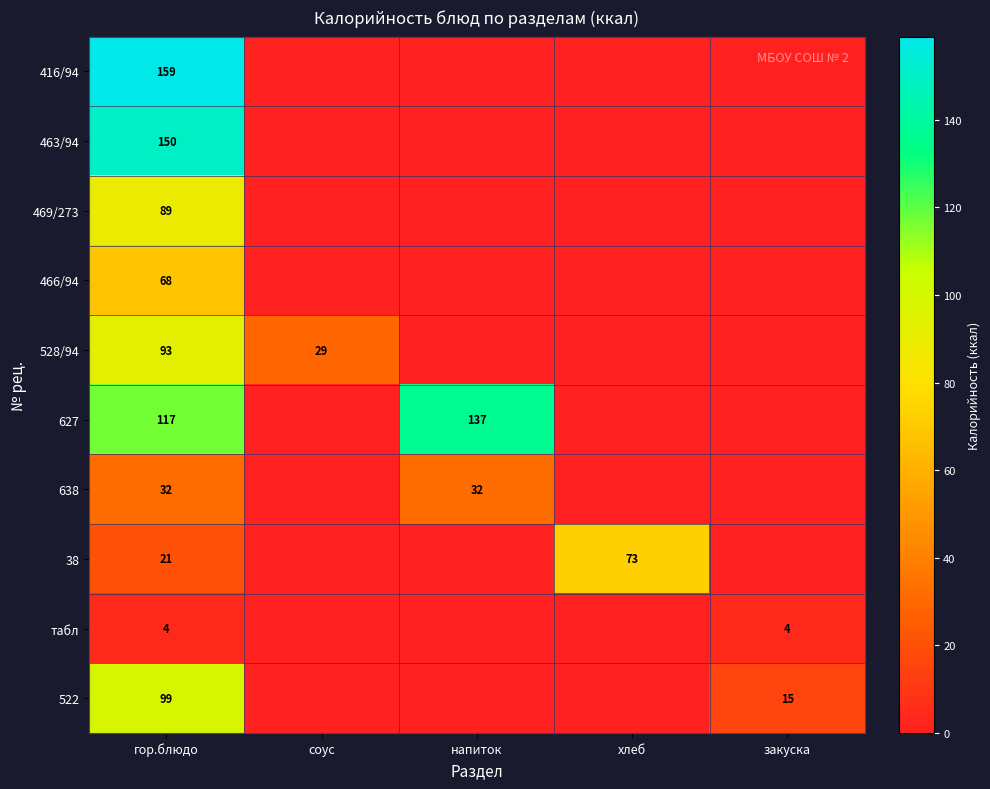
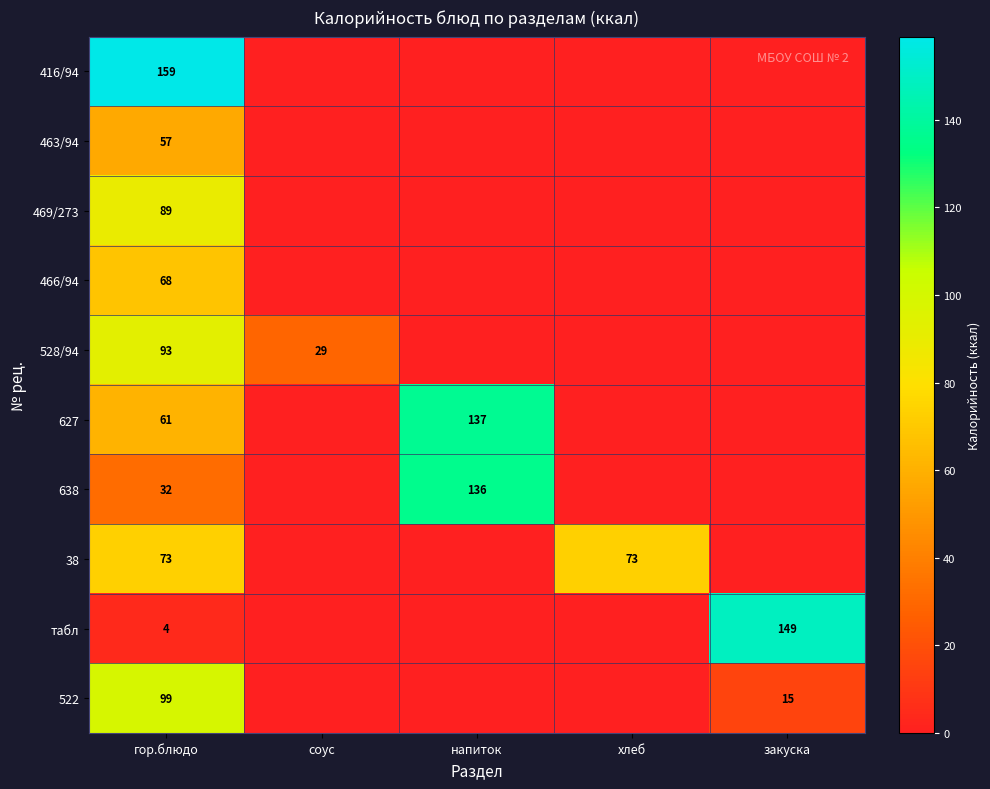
463/94, гор.блюдо: 150 -> 57
627, гор.блюдо: 117 -> 61
638, напиток: 32 -> 136
38, гор.блюдо: 21 -> 73
табл, закуска: 4 -> 149
